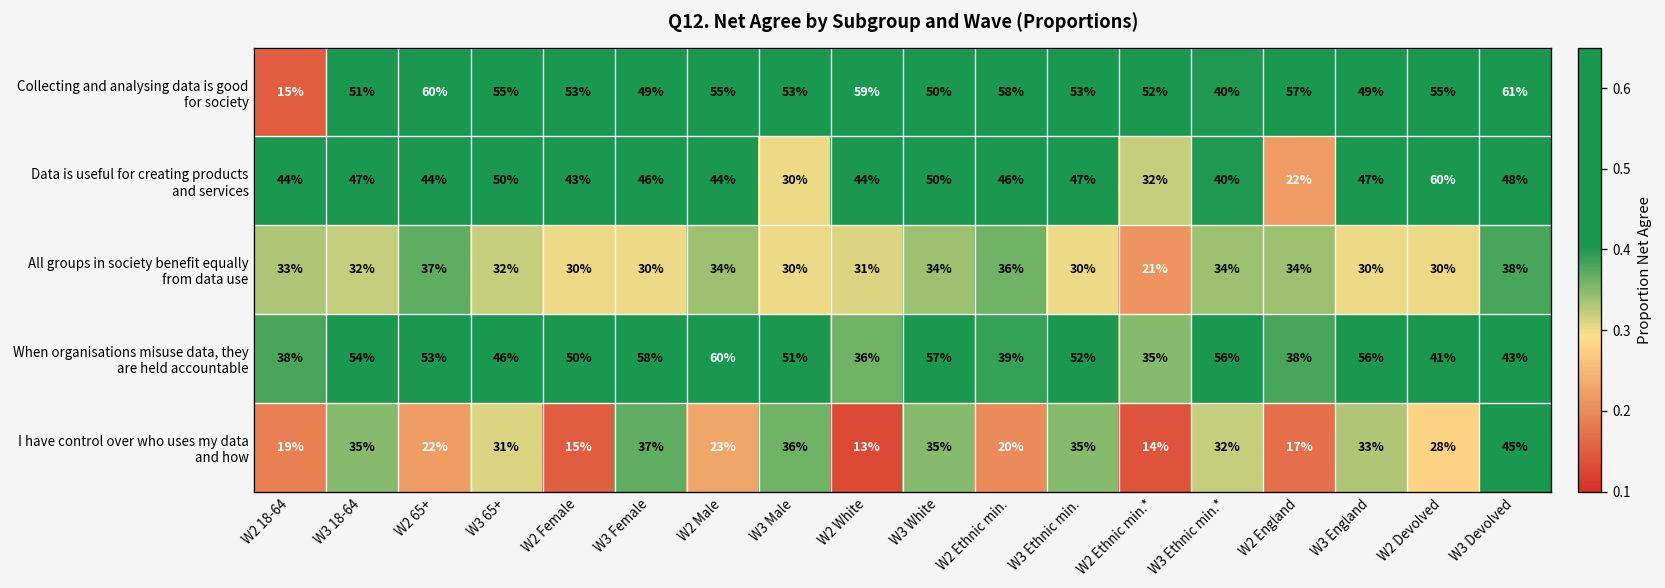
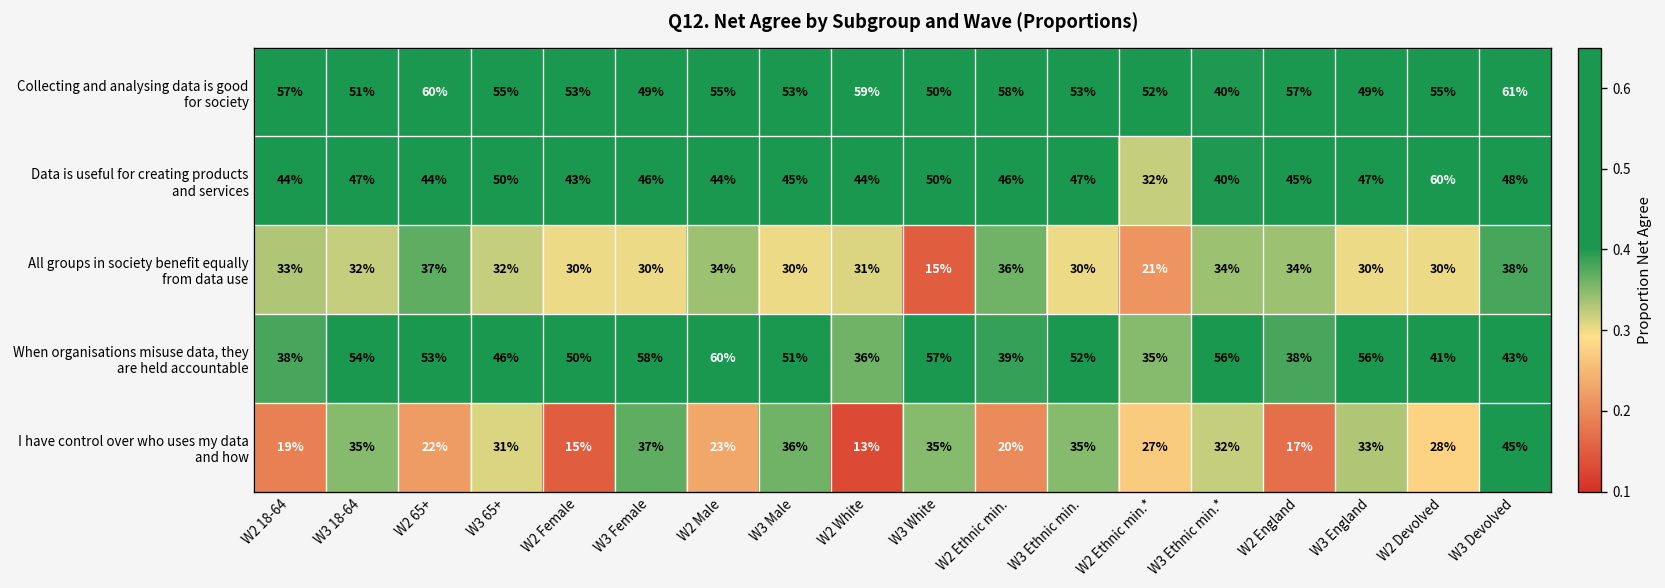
Collecting and analysing data is good for society, W2 18-64: 15% -> 57%
Data is useful for creating products and services, W3 Male: 30% -> 45%
Data is useful for creating products and services, W2 England: 22% -> 45%
All groups in society benefit equally from data use, W3 White: 34% -> 15%
I have control over who uses my data and how, W2 Ethnic min.*: 14% -> 27%
